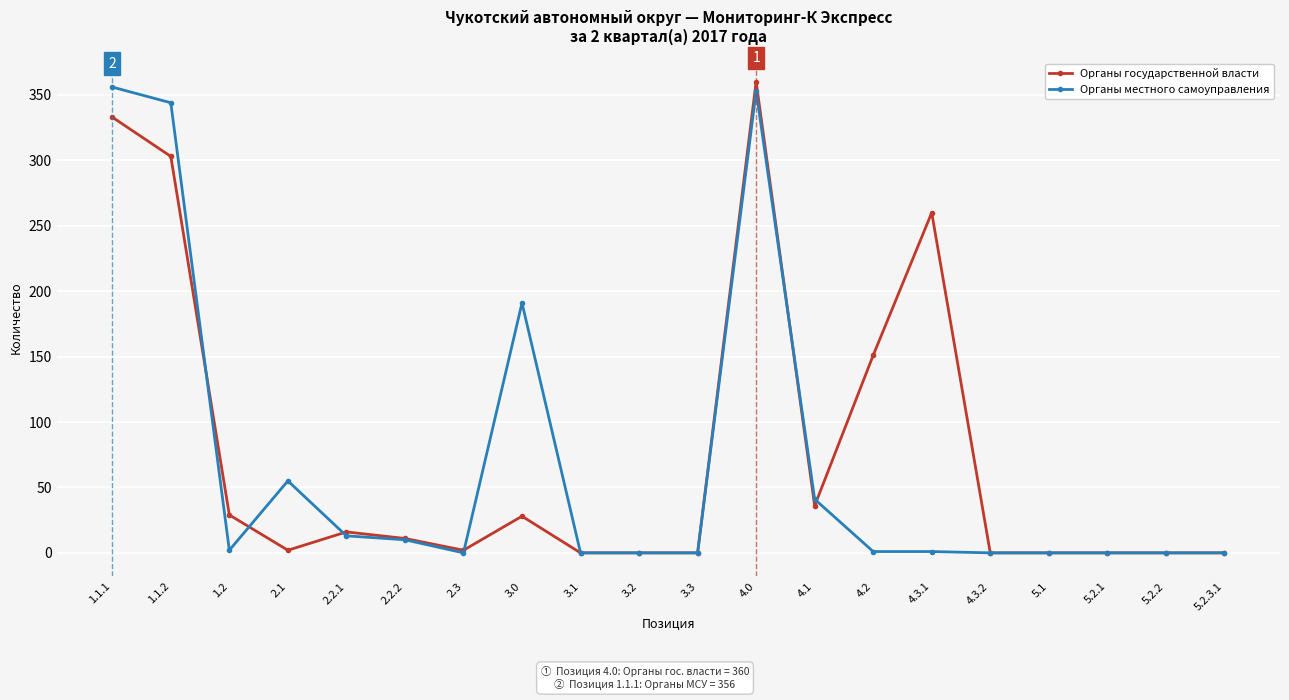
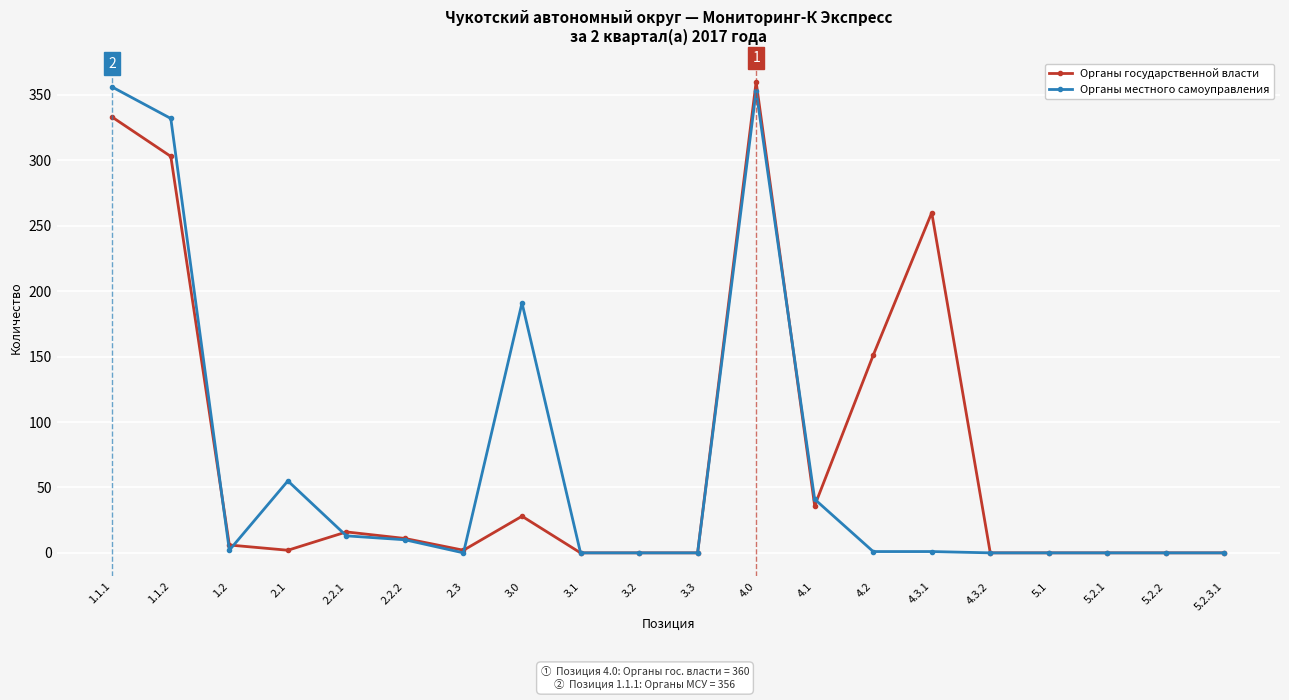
Органы местного самоуправления, 1.1.2: 344 -> 332
Органы государственной власти, 1.2: 29 -> 6
